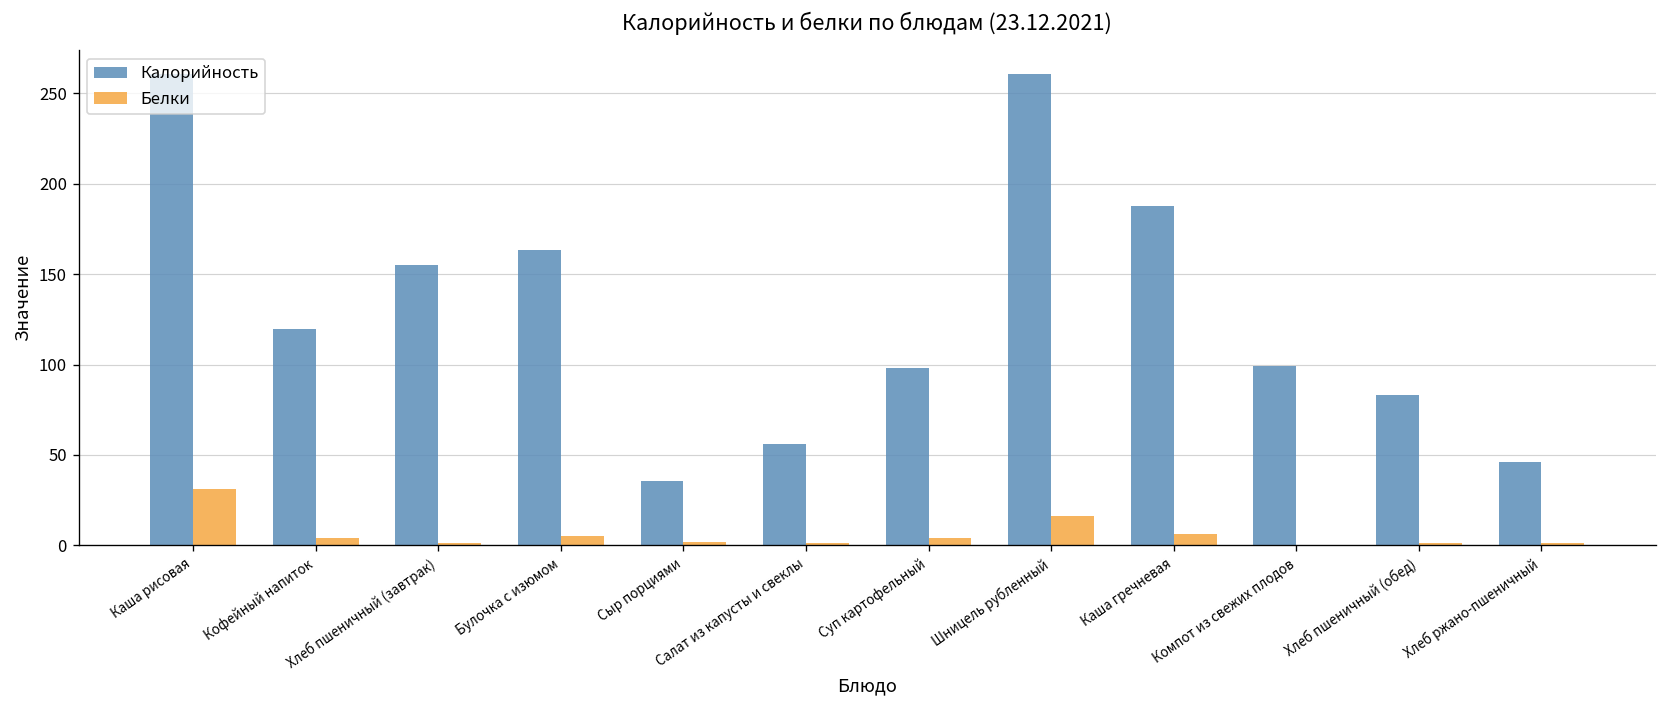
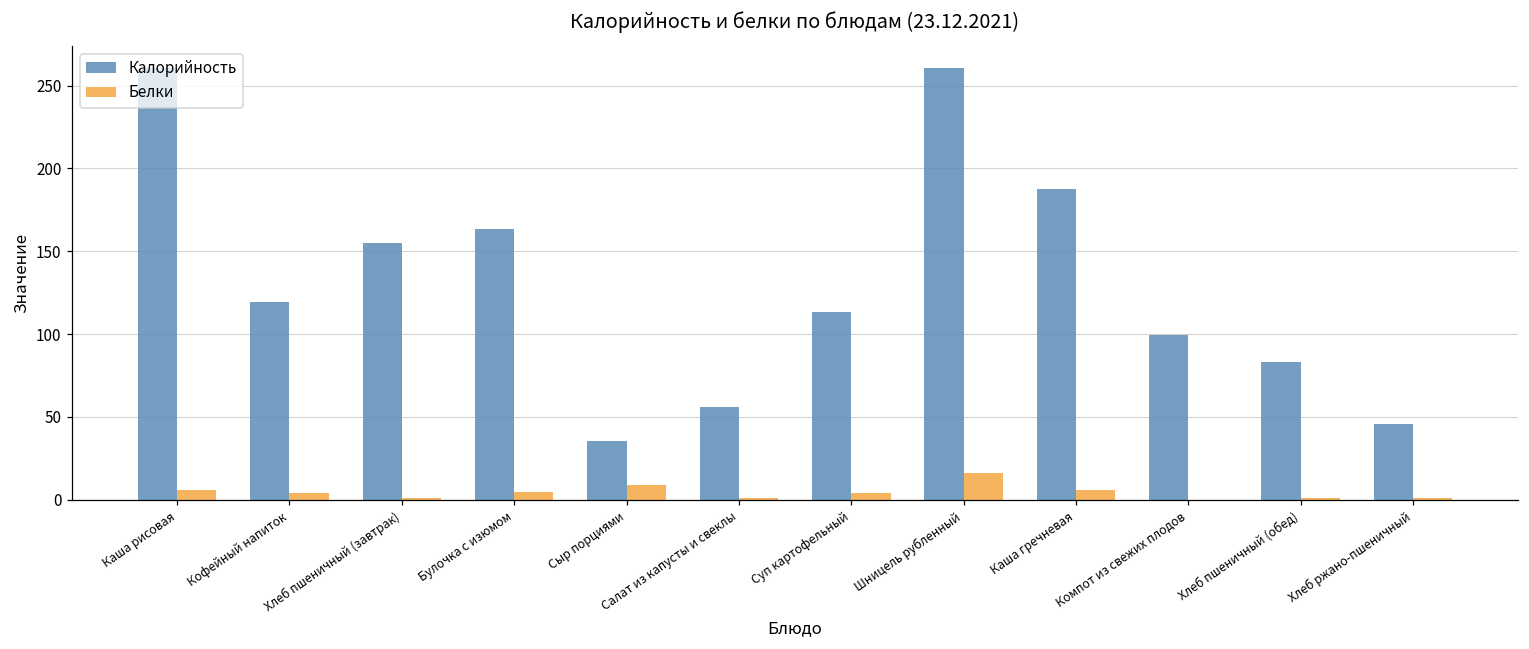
Белки, Каша рисовая: 31 -> 6
Белки, Сыр порциями: 2 -> 9
Калорийность, Суп картофельный: 98 -> 113
